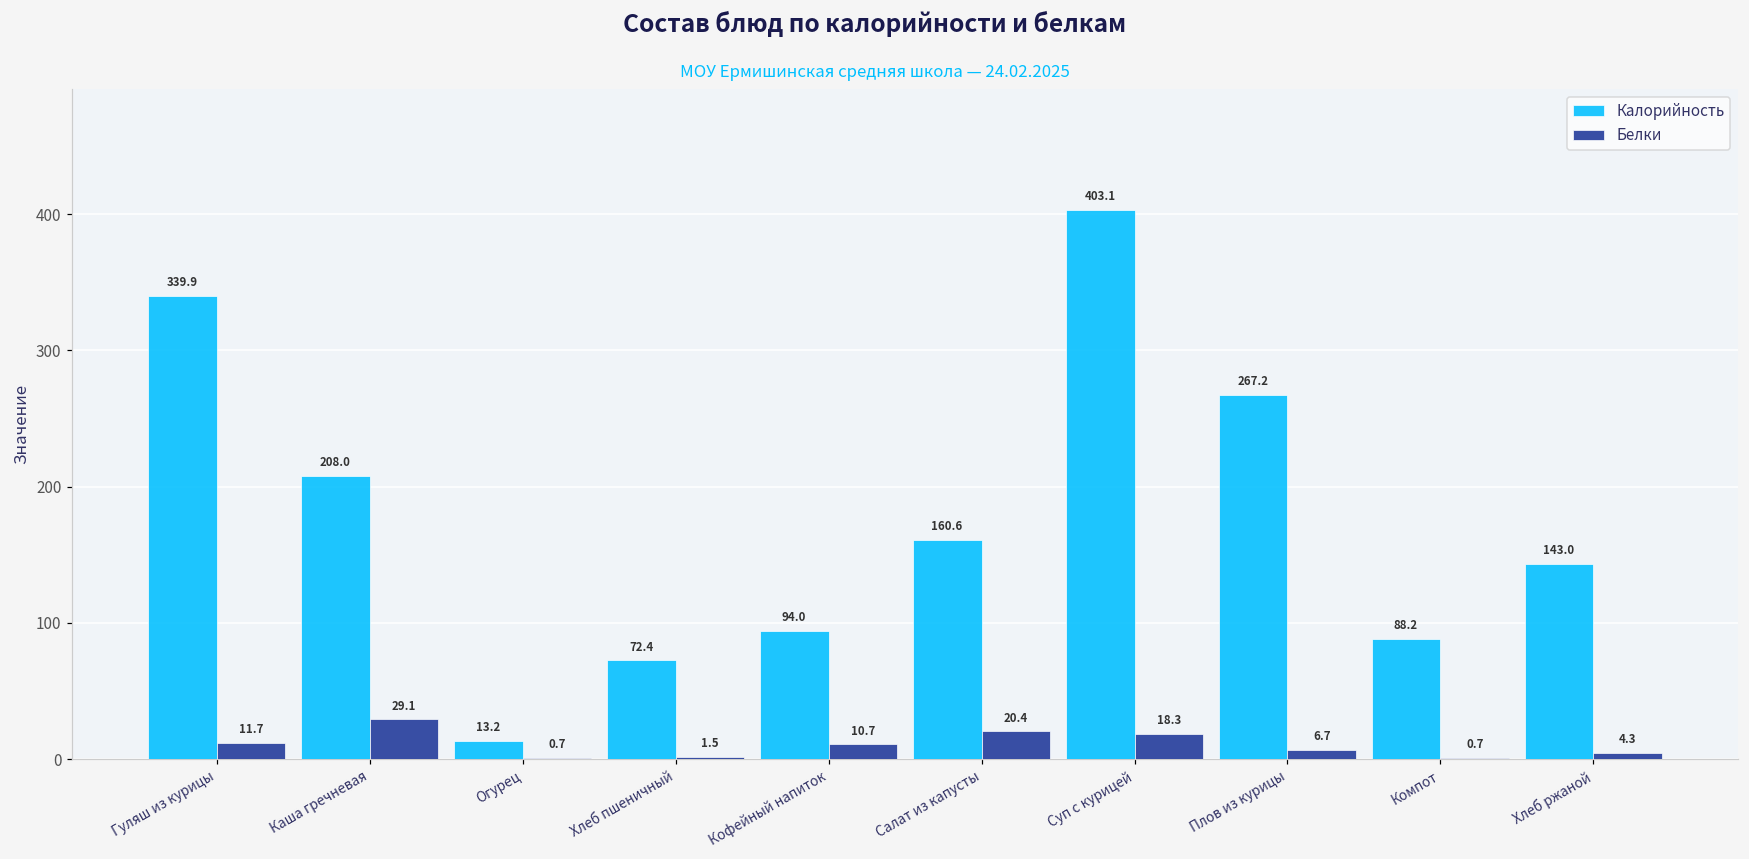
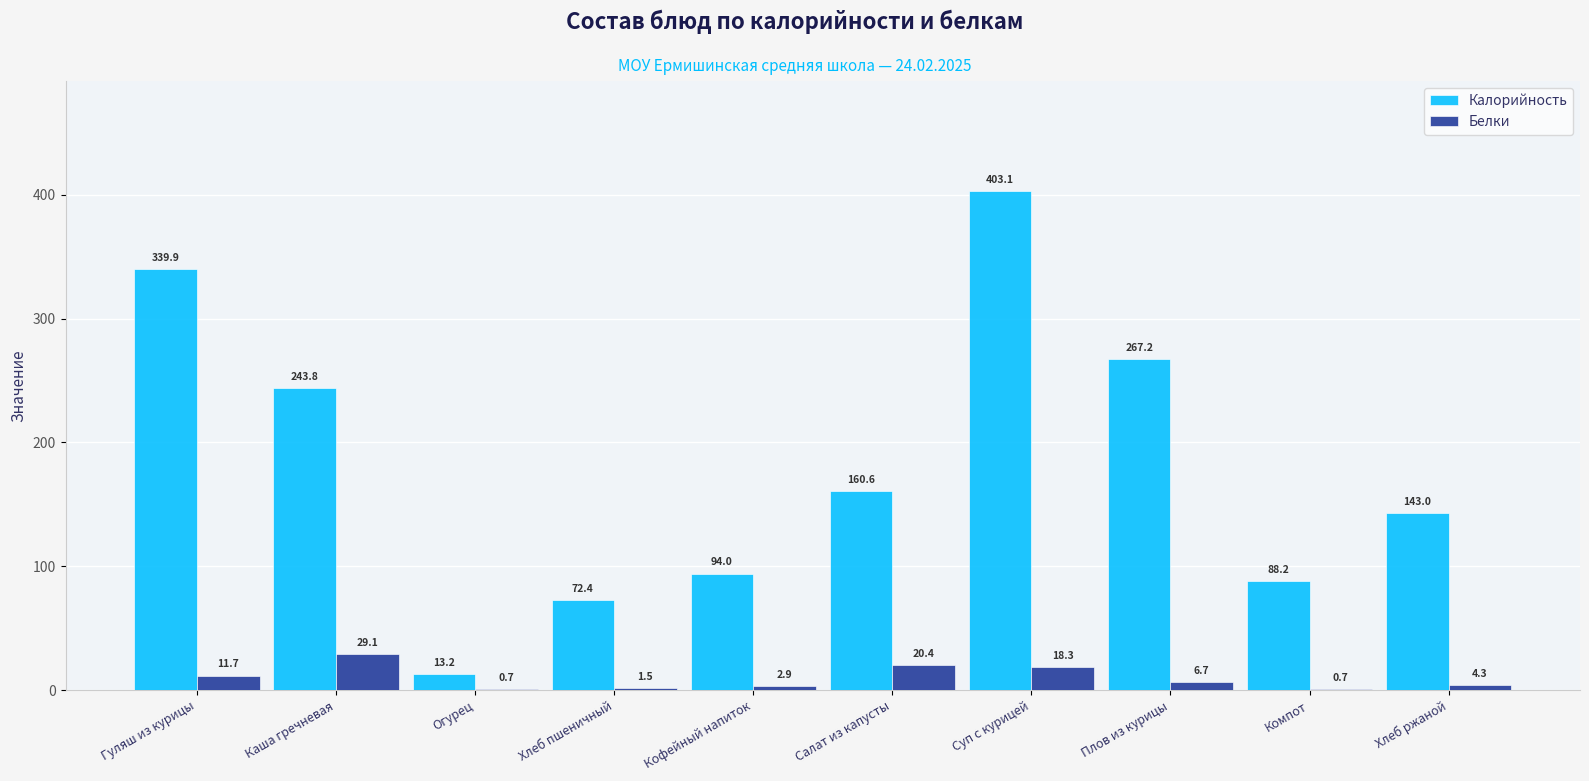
Калорийность, Каша гречневая: 208.0 -> 243.8
Белки, Кофейный напиток: 10.7 -> 2.9
